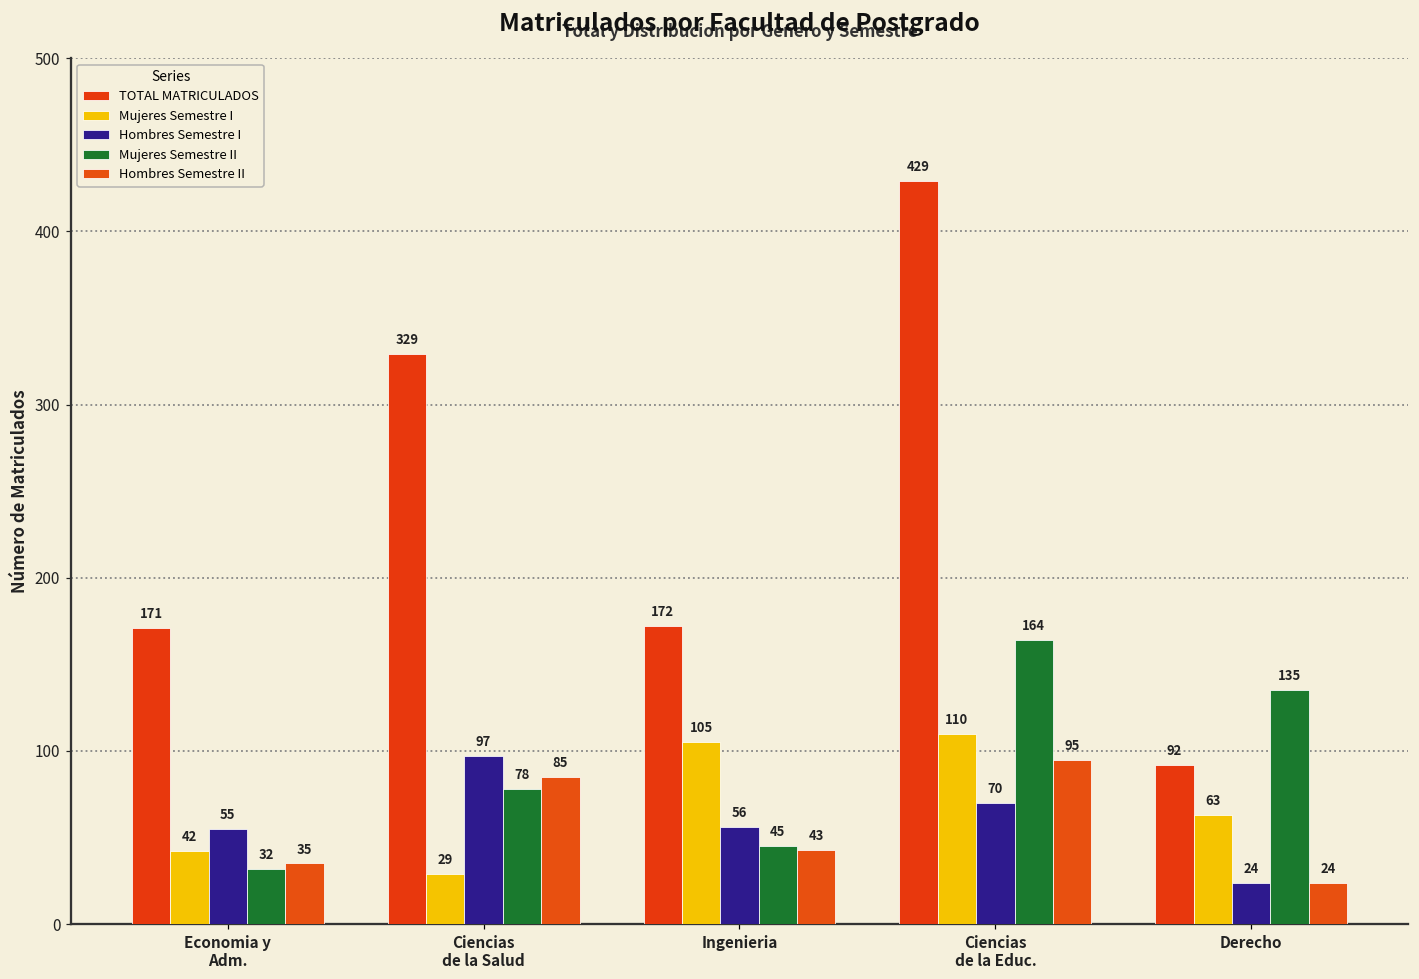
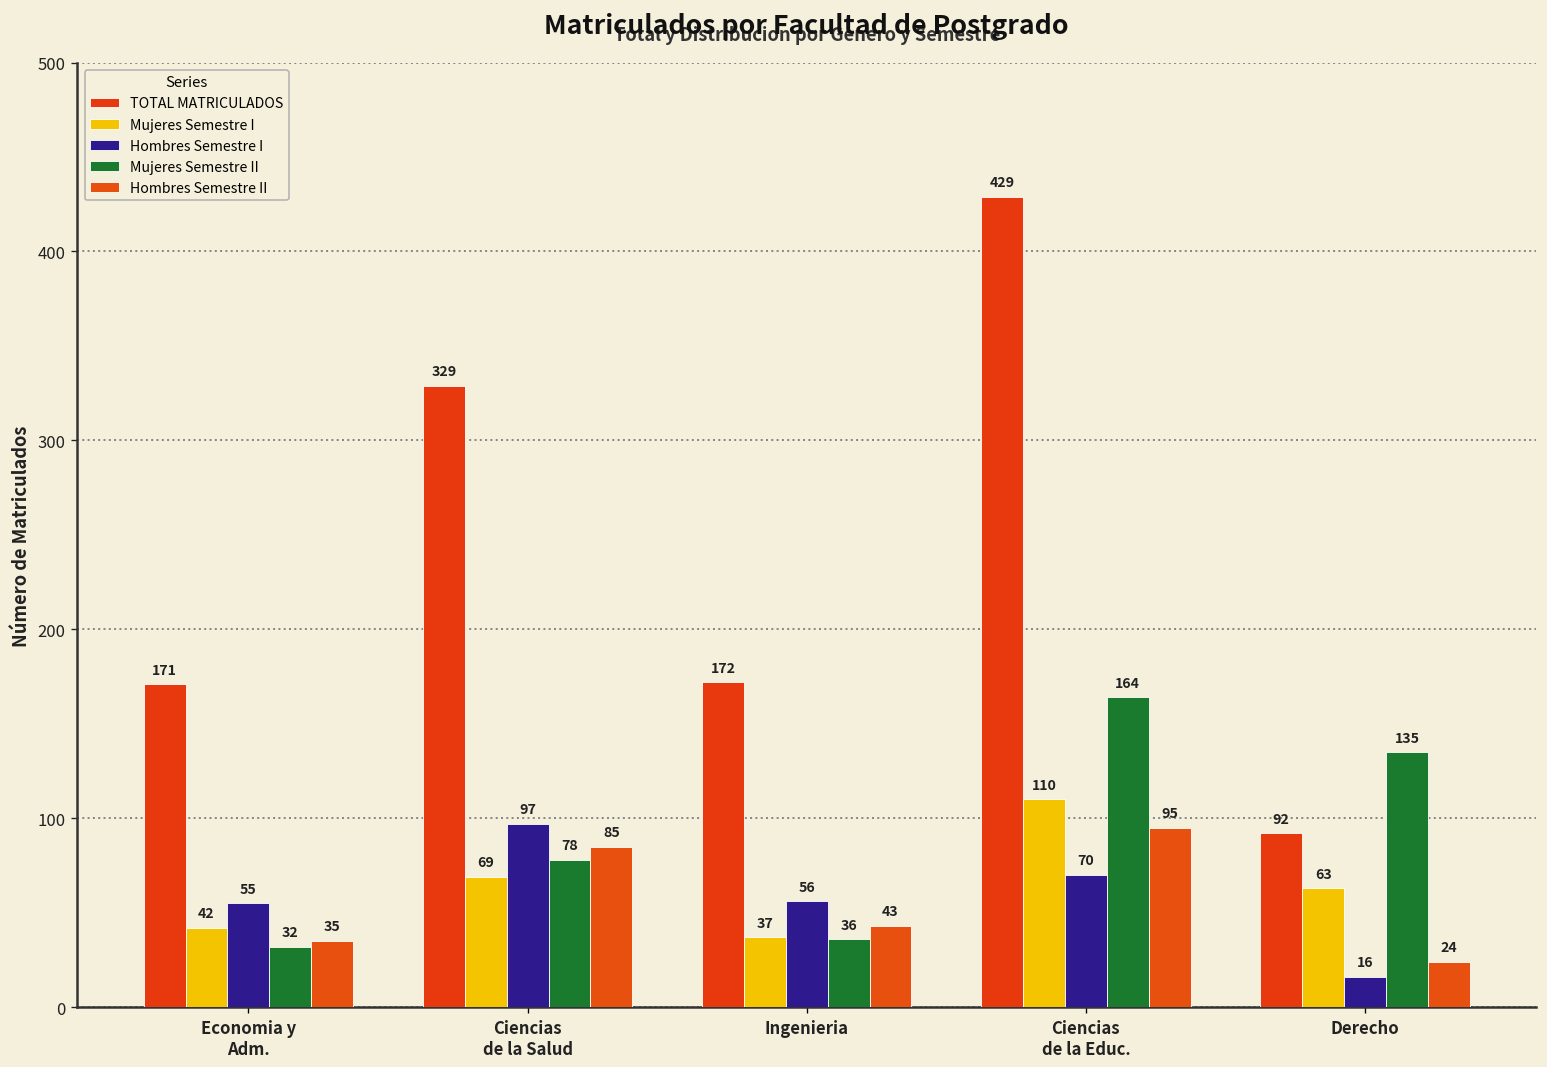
Mujeres Semestre I, Ciencias de la Salud: 29 -> 69
Mujeres Semestre I, Ingenieria: 105 -> 37
Mujeres Semestre II, Ingenieria: 45 -> 36
Hombres Semestre I, Derecho: 24 -> 16
